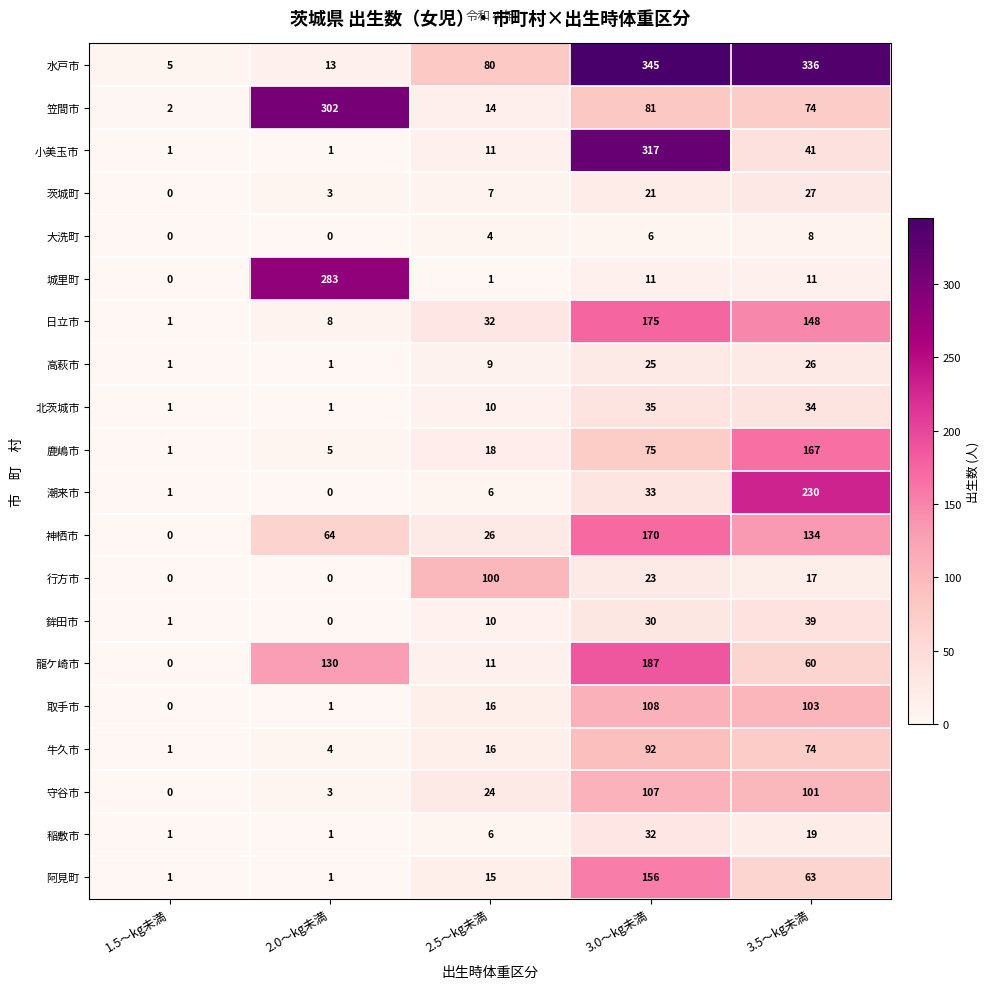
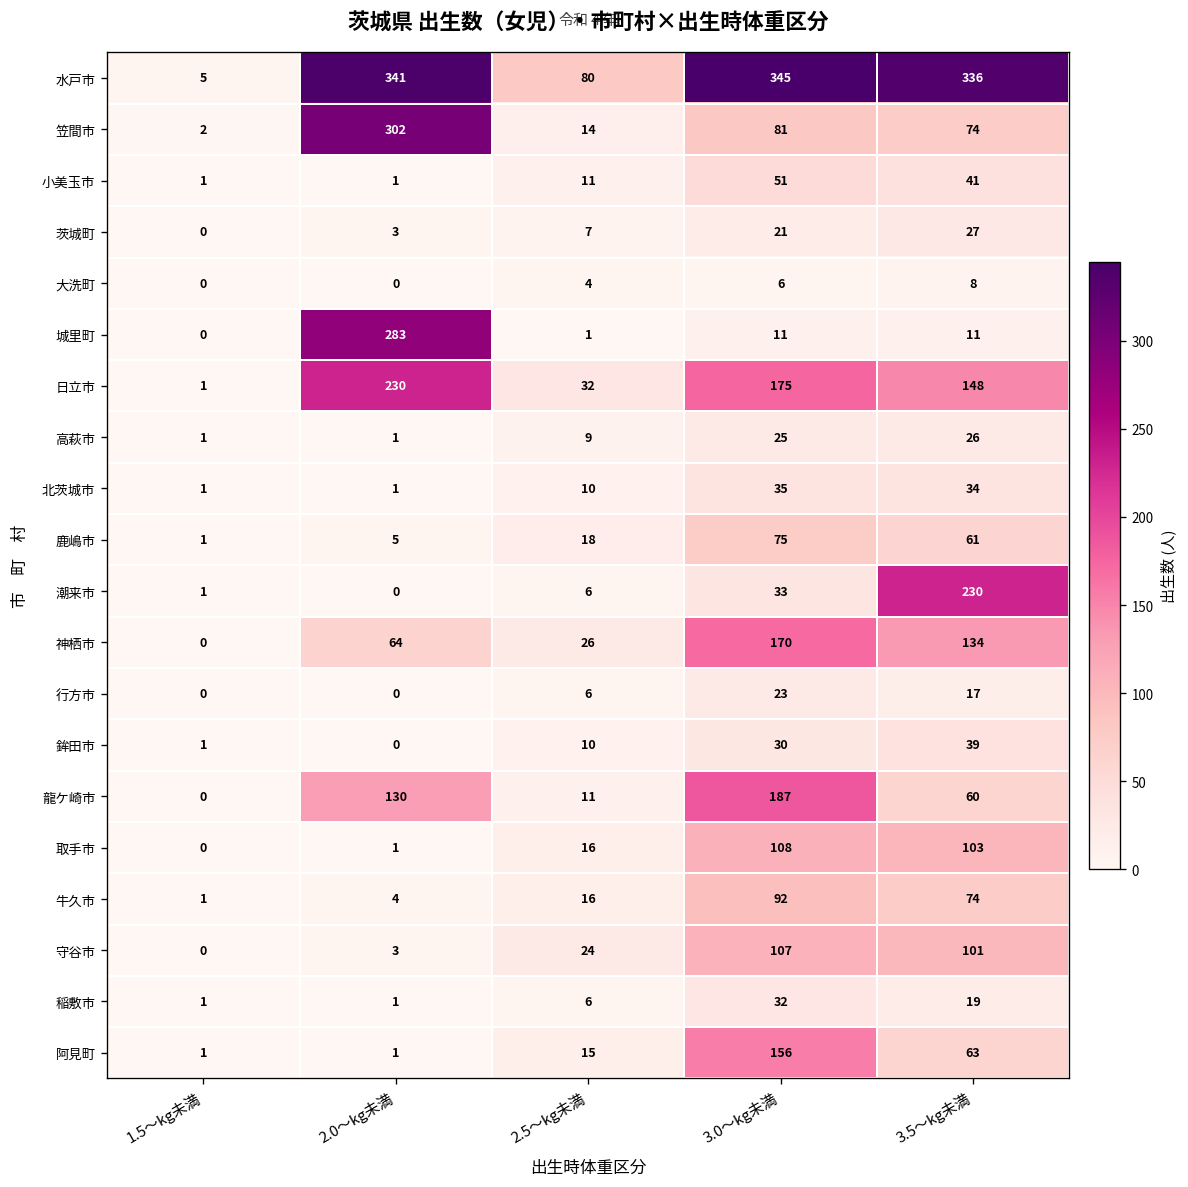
水戸市, 2.0～kg未満: 13 -> 341
小美玉市, 3.0～kg未満: 317 -> 51
日立市, 2.0～kg未満: 8 -> 230
鹿嶋市, 3.5～kg未満: 167 -> 61
行方市, 2.5～kg未満: 100 -> 6
